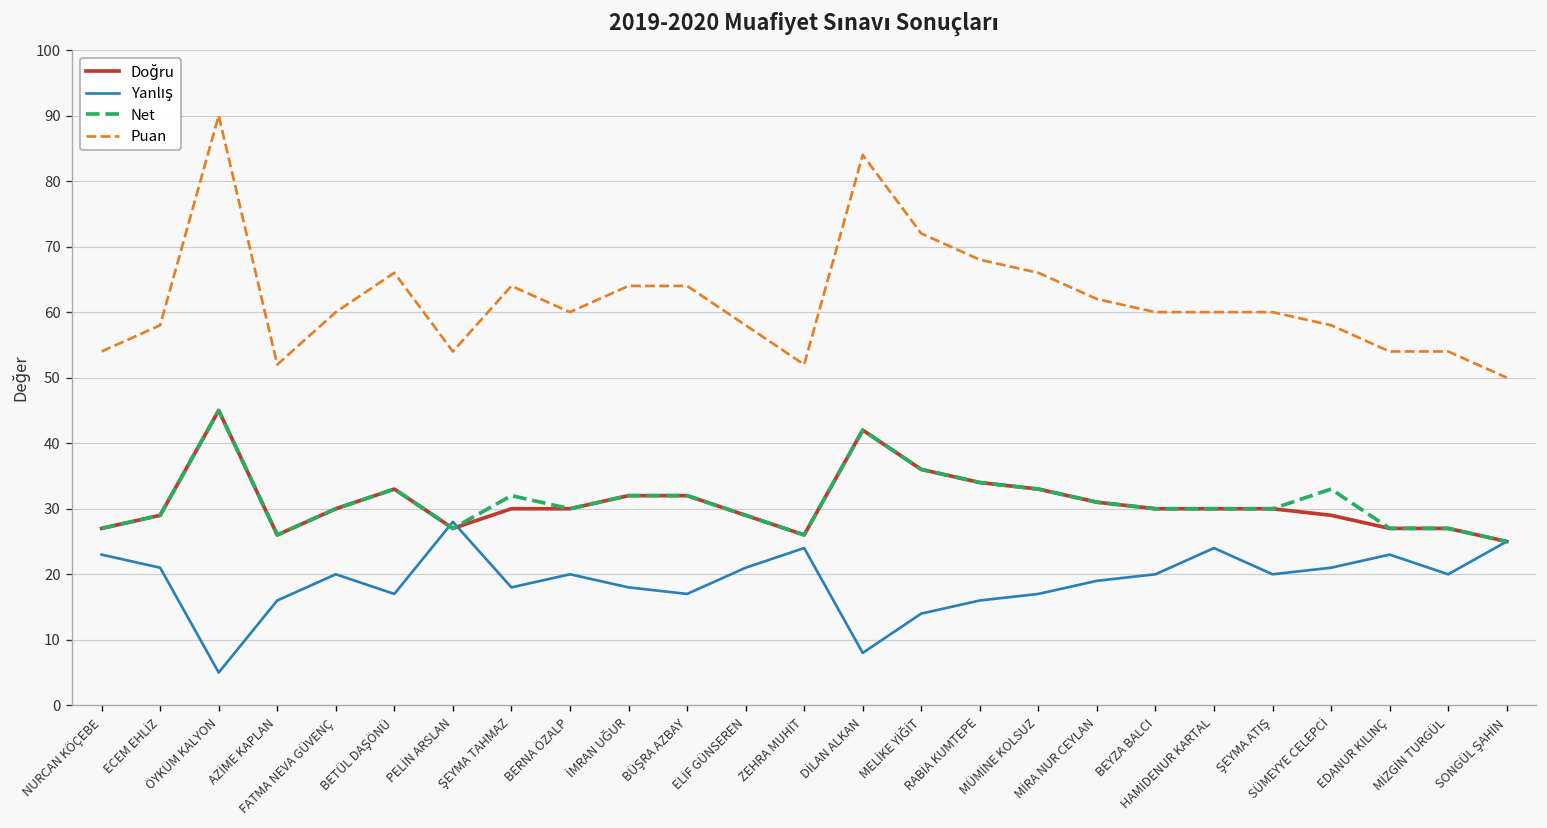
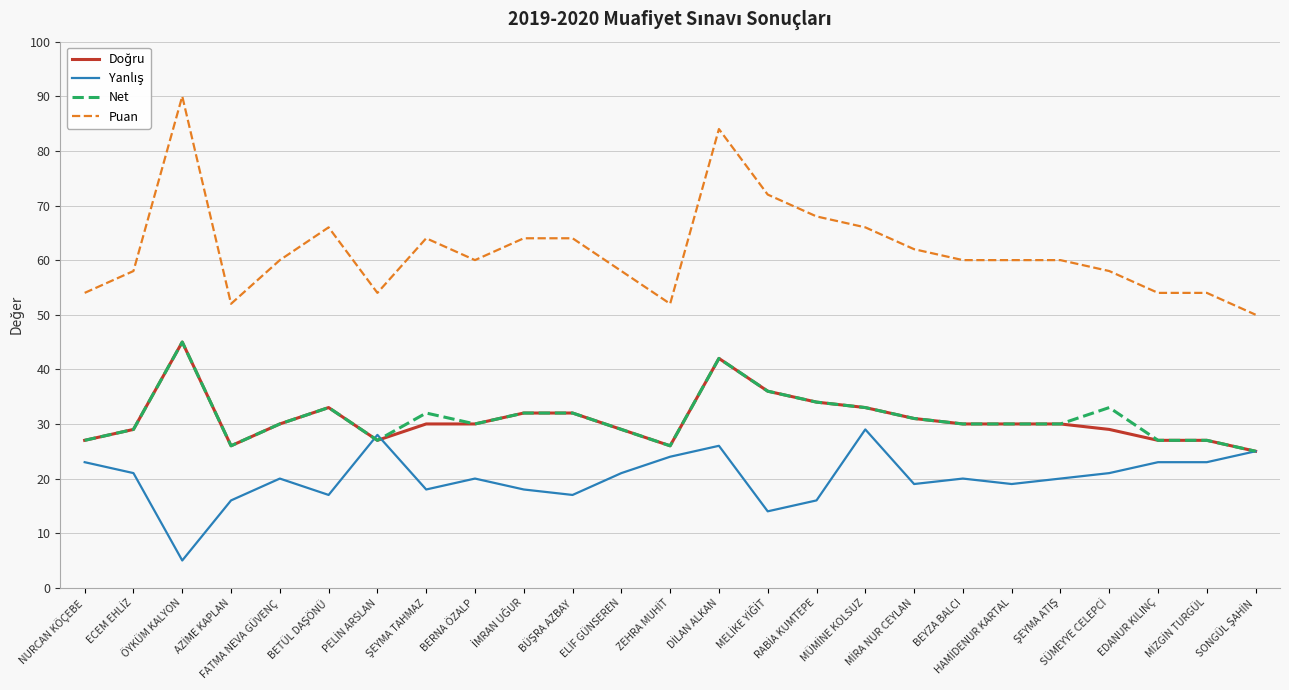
Yanlış, DİLAN ALKAN: 8 -> 26
Yanlış, MÜMİNE KOLSUZ: 17 -> 29
Yanlış, HAMİDENUR KARTAL: 24 -> 19
Yanlış, MİZGİN TURGÜL: 20 -> 23
